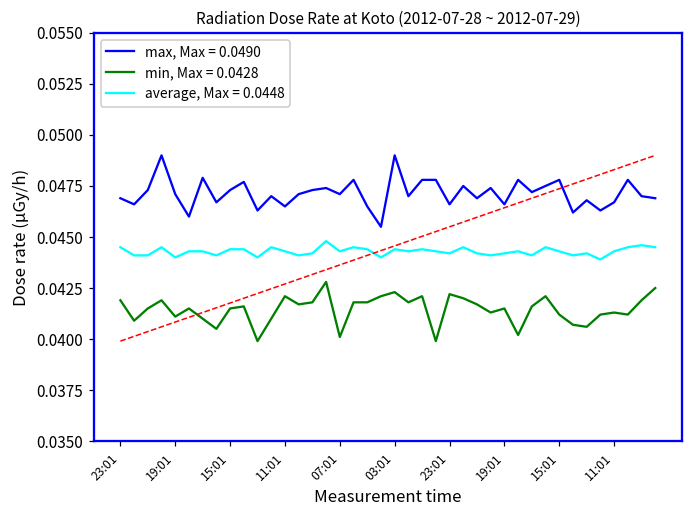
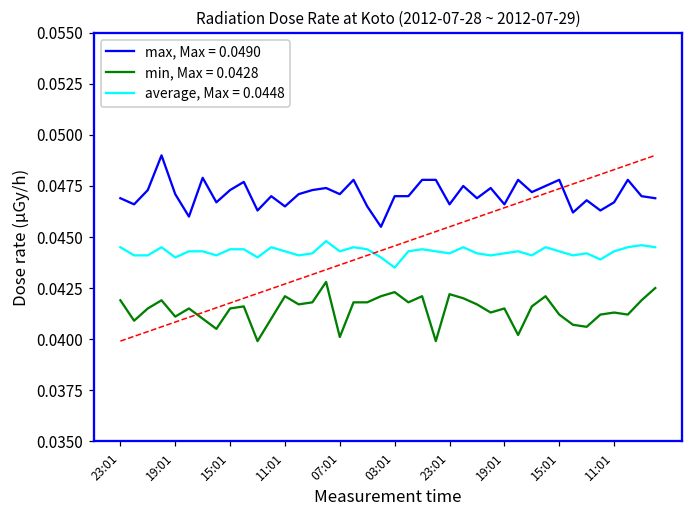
max, Max = 0.0490, 03:01: 0.049 -> 0.047
average, Max = 0.0448, 03:01: 0.0444 -> 0.0435
